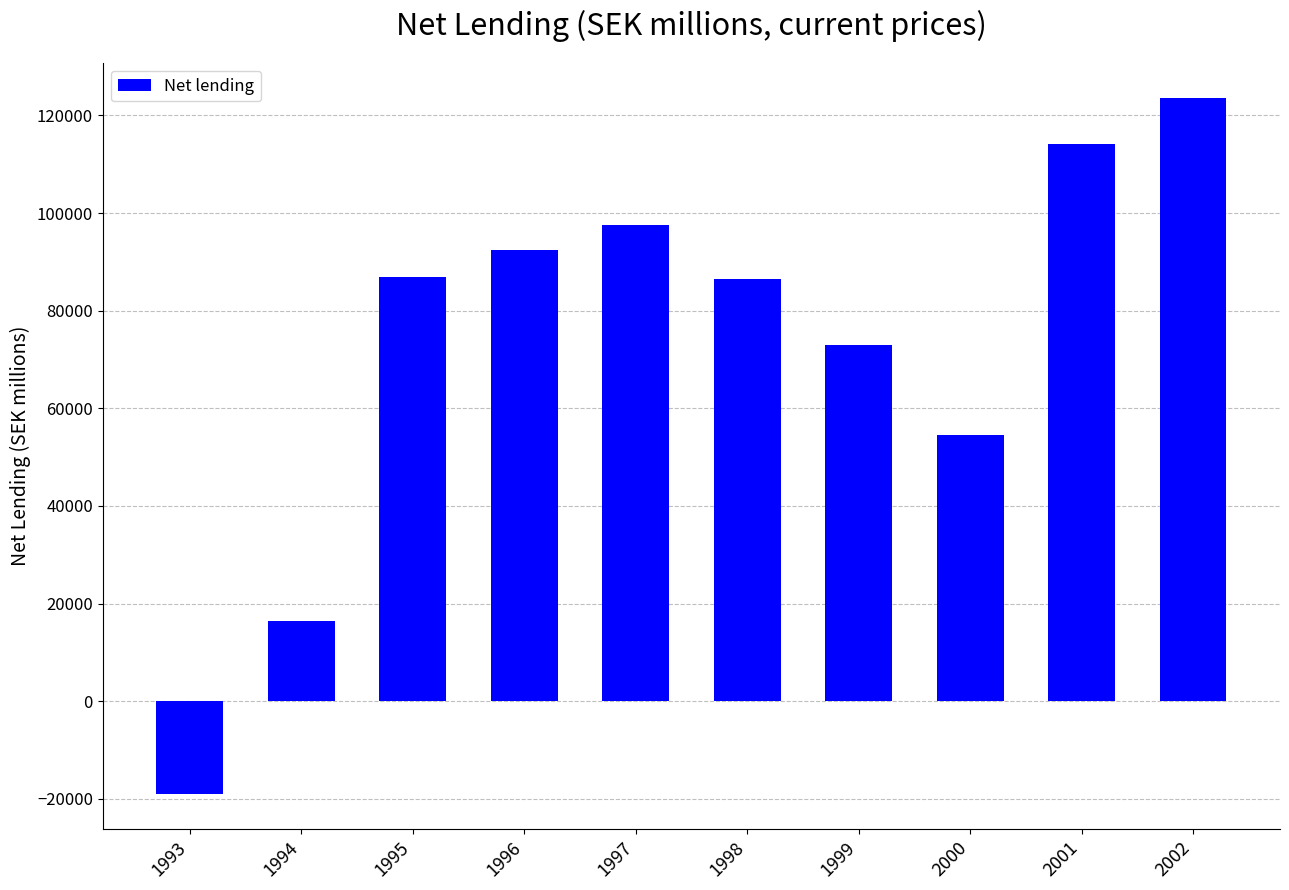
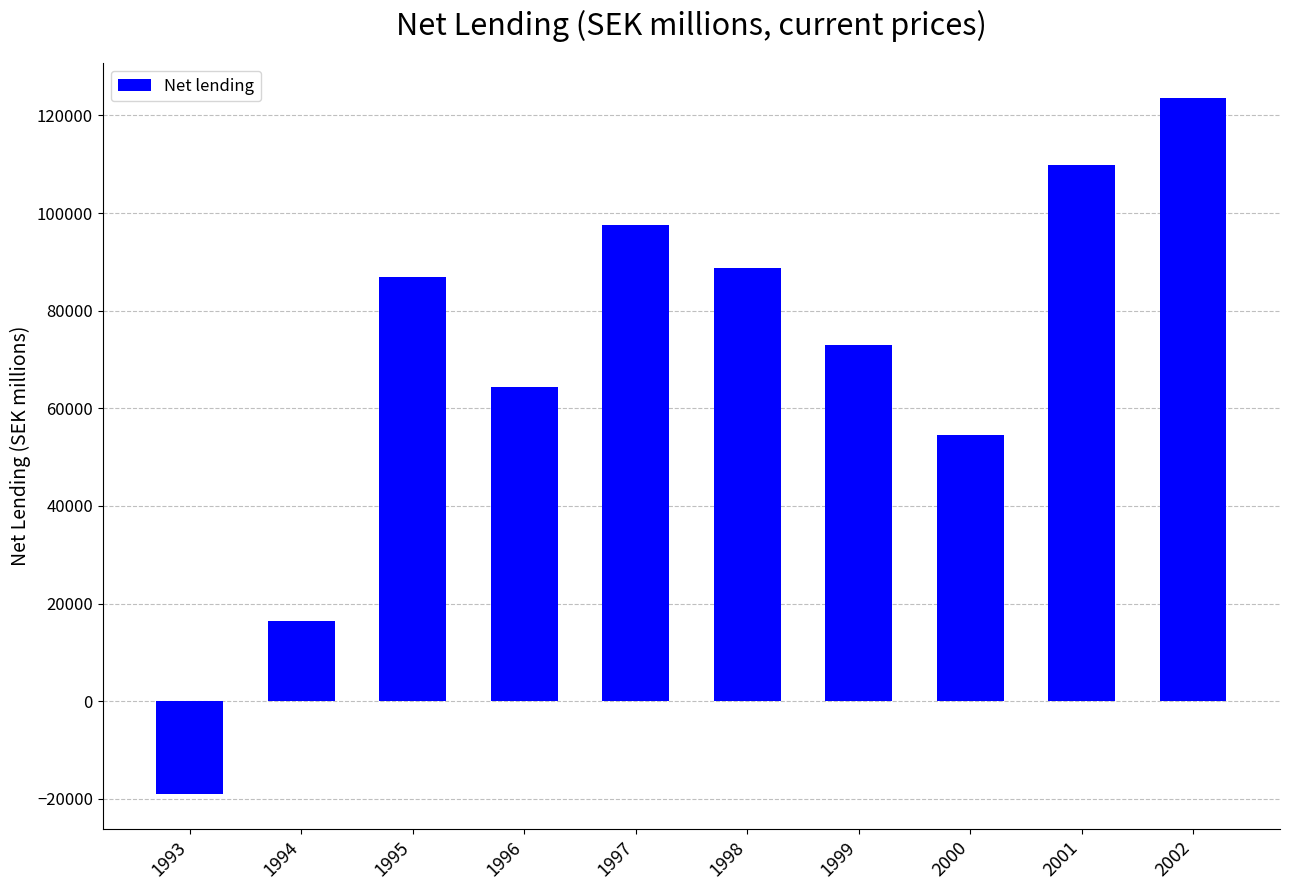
1996: 92000 -> 64000
1998: 86000 -> 89000
2001: 114000 -> 110000
